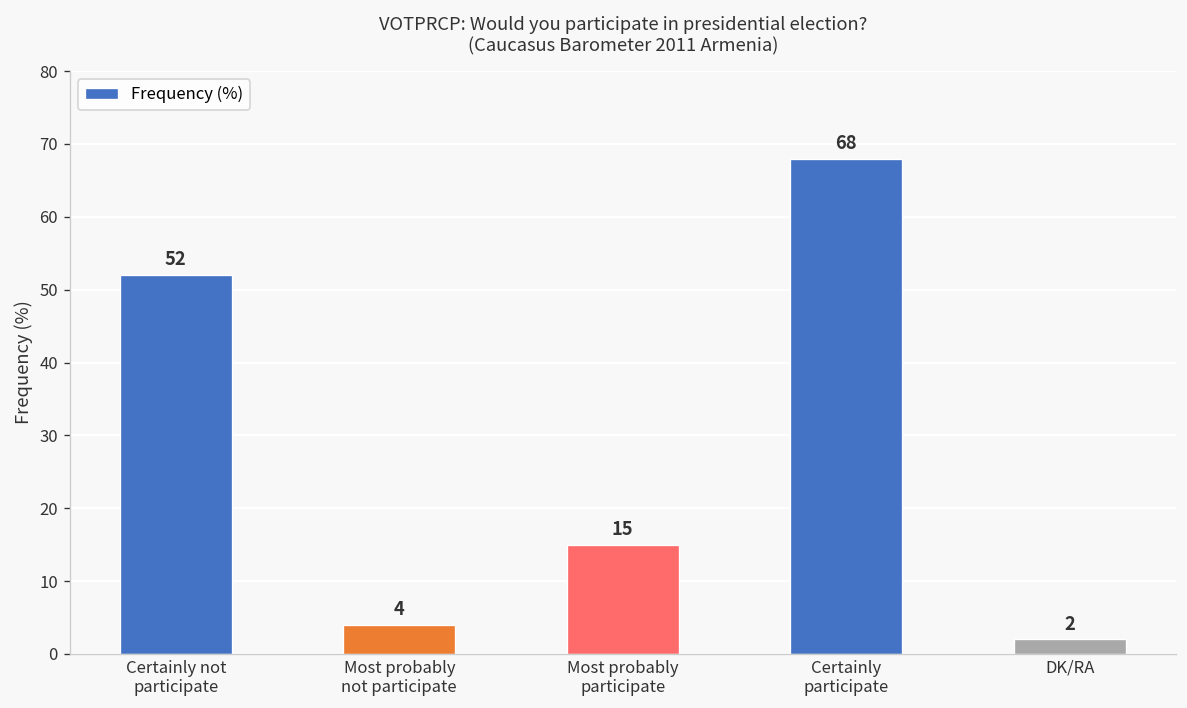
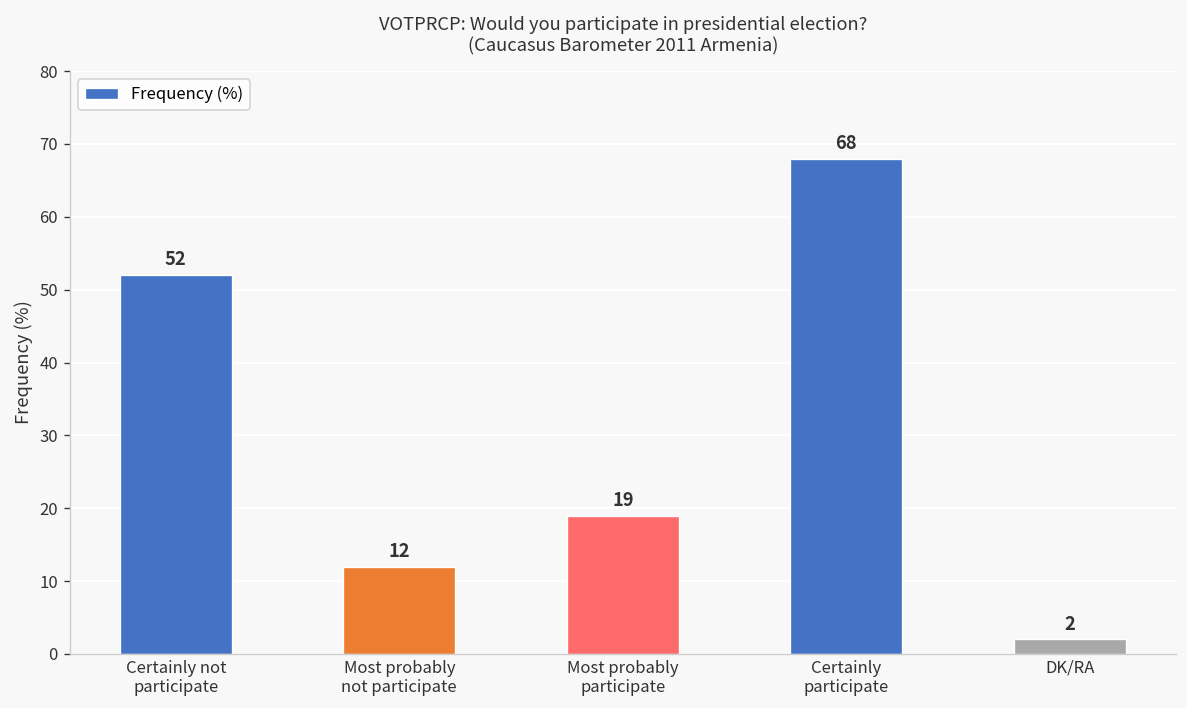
Most probably not participate: 4 -> 12
Most probably participate: 15 -> 19
